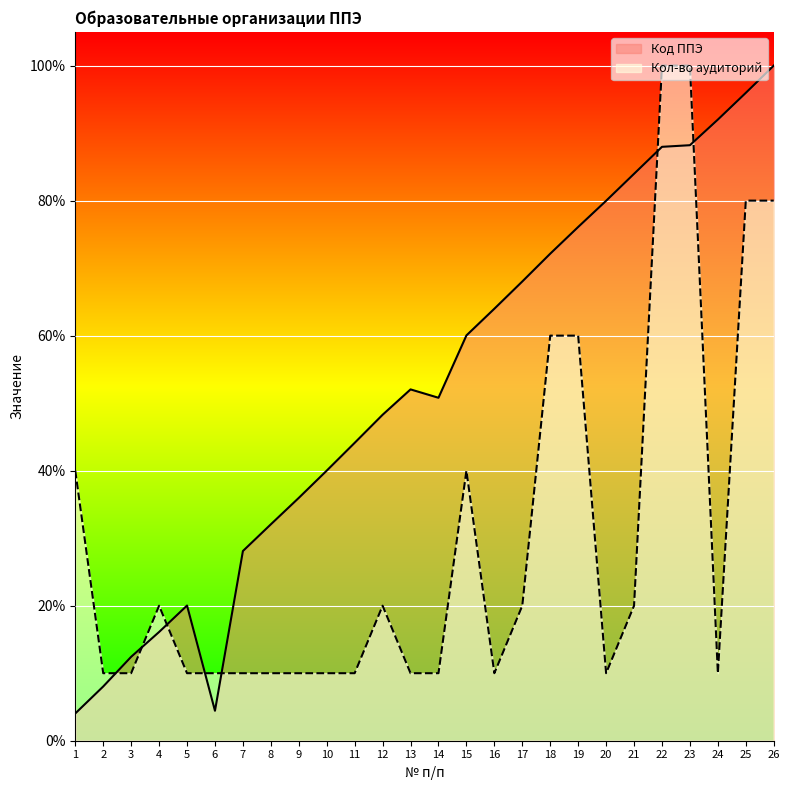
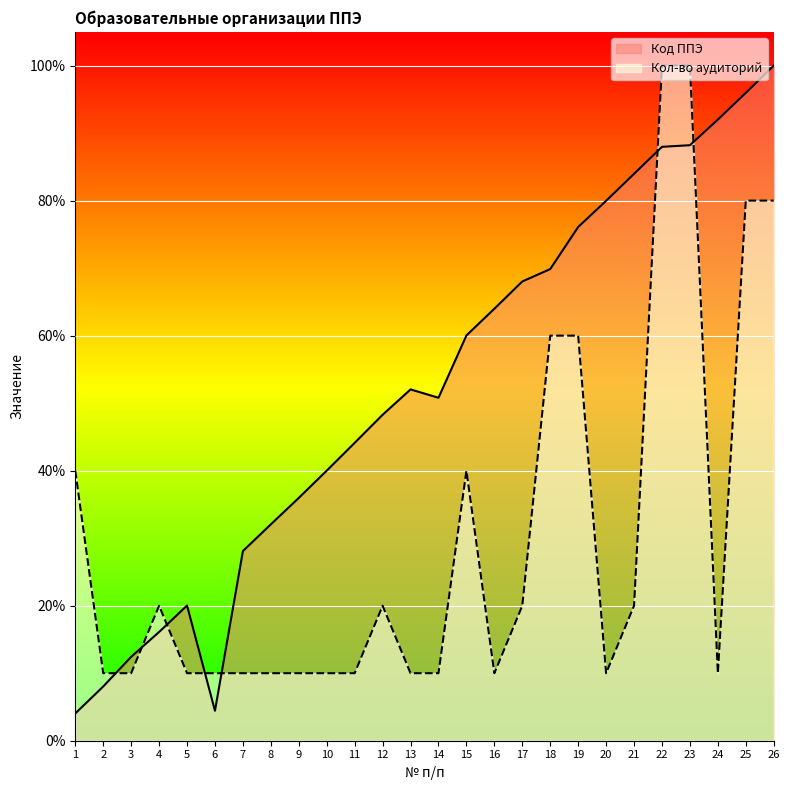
Код ППЭ, 18: 72% -> 70%
